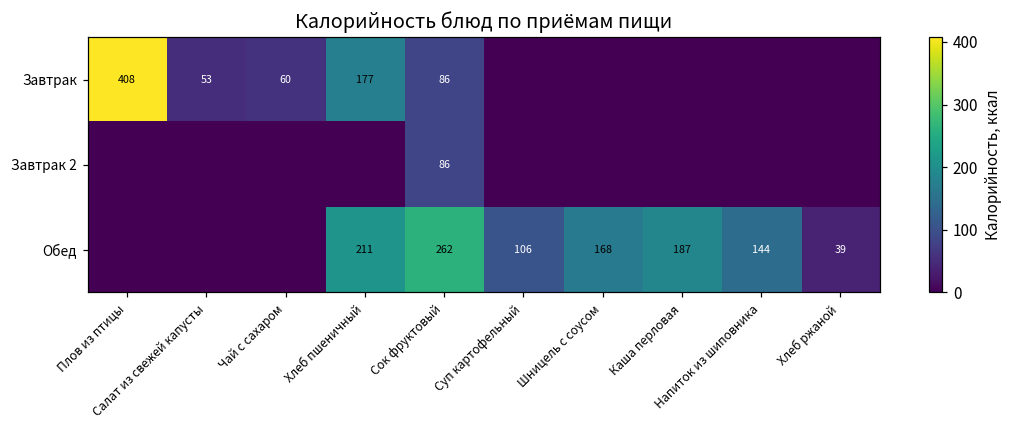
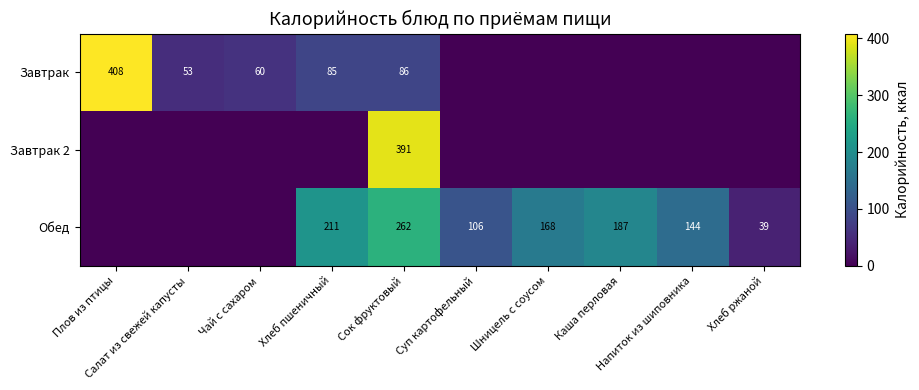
Завтрак, Хлеб пшеничный: 177 -> 85
Завтрак 2, Сок фруктовый: 86 -> 391
